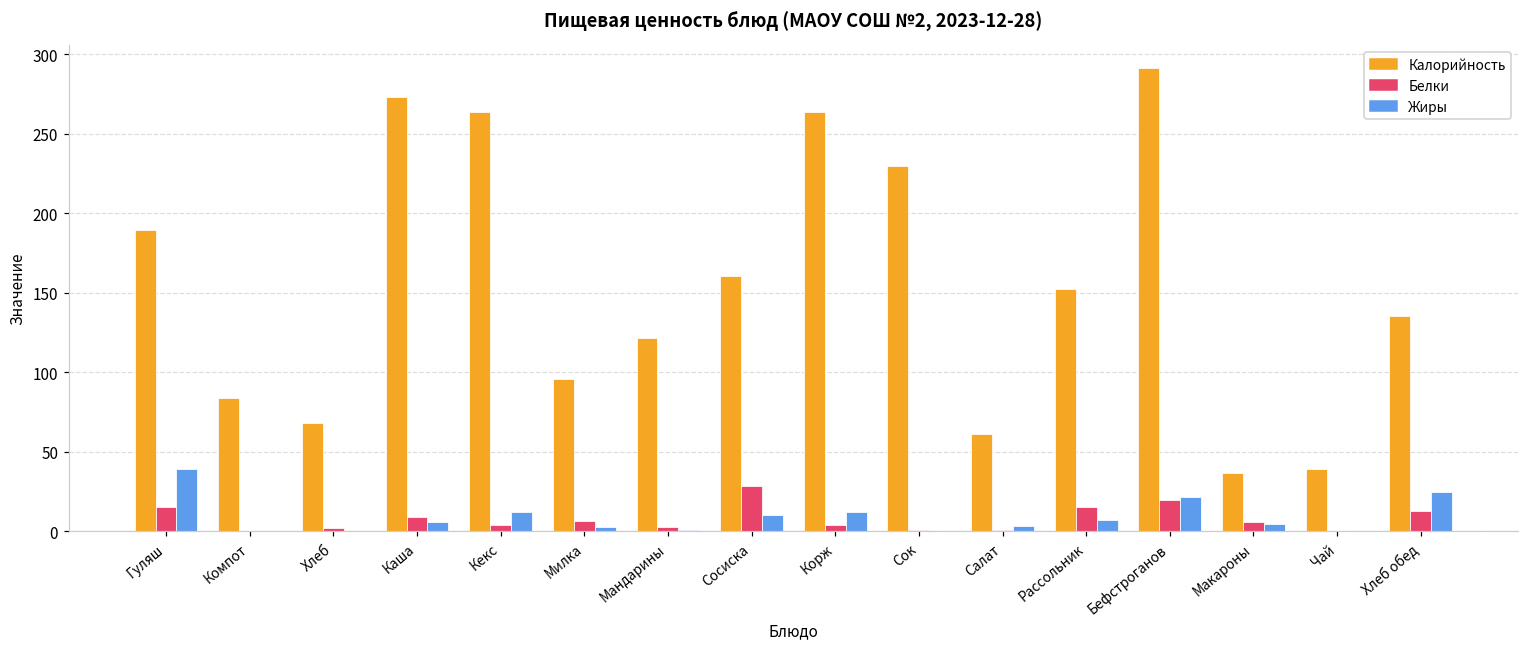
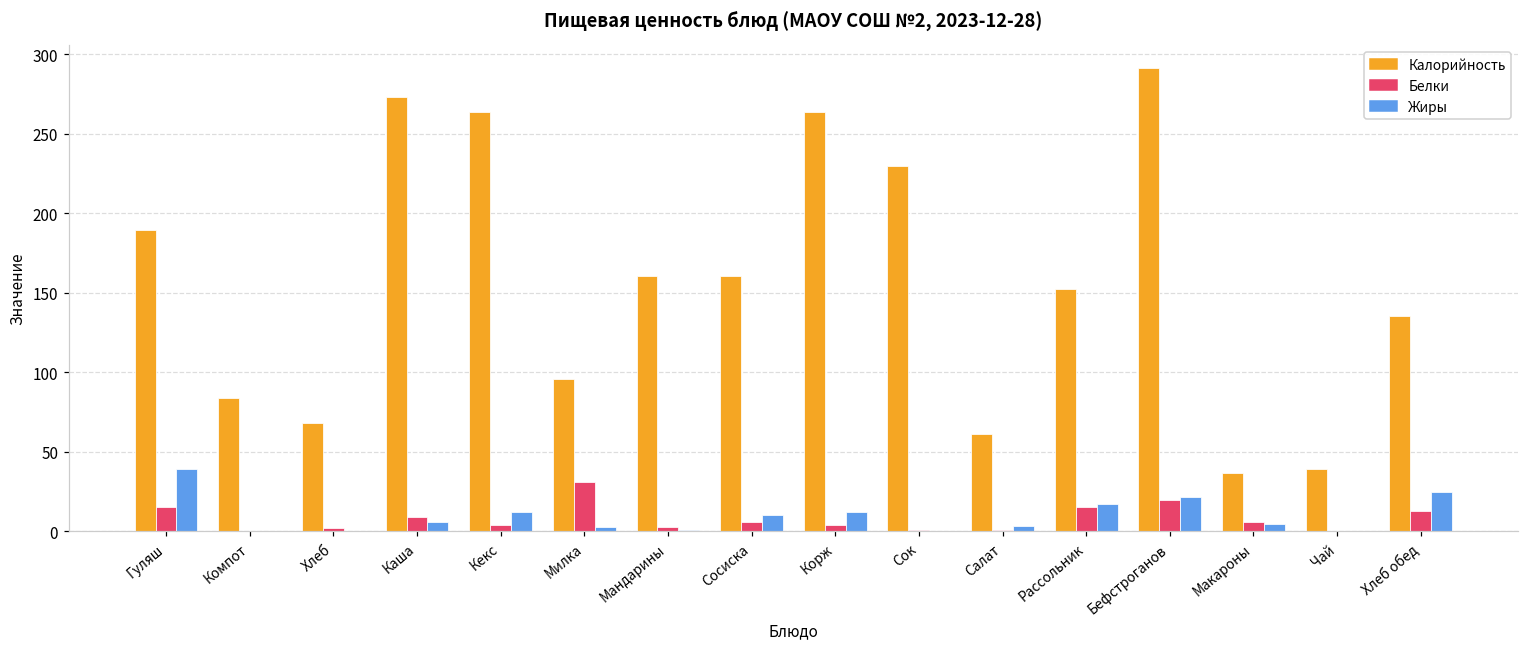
Белки, Милка: 7 -> 31
Калорийность, Мандарины: 122 -> 161
Белки, Сосиска: 29 -> 6
Жиры, Рассольник: 7 -> 17
